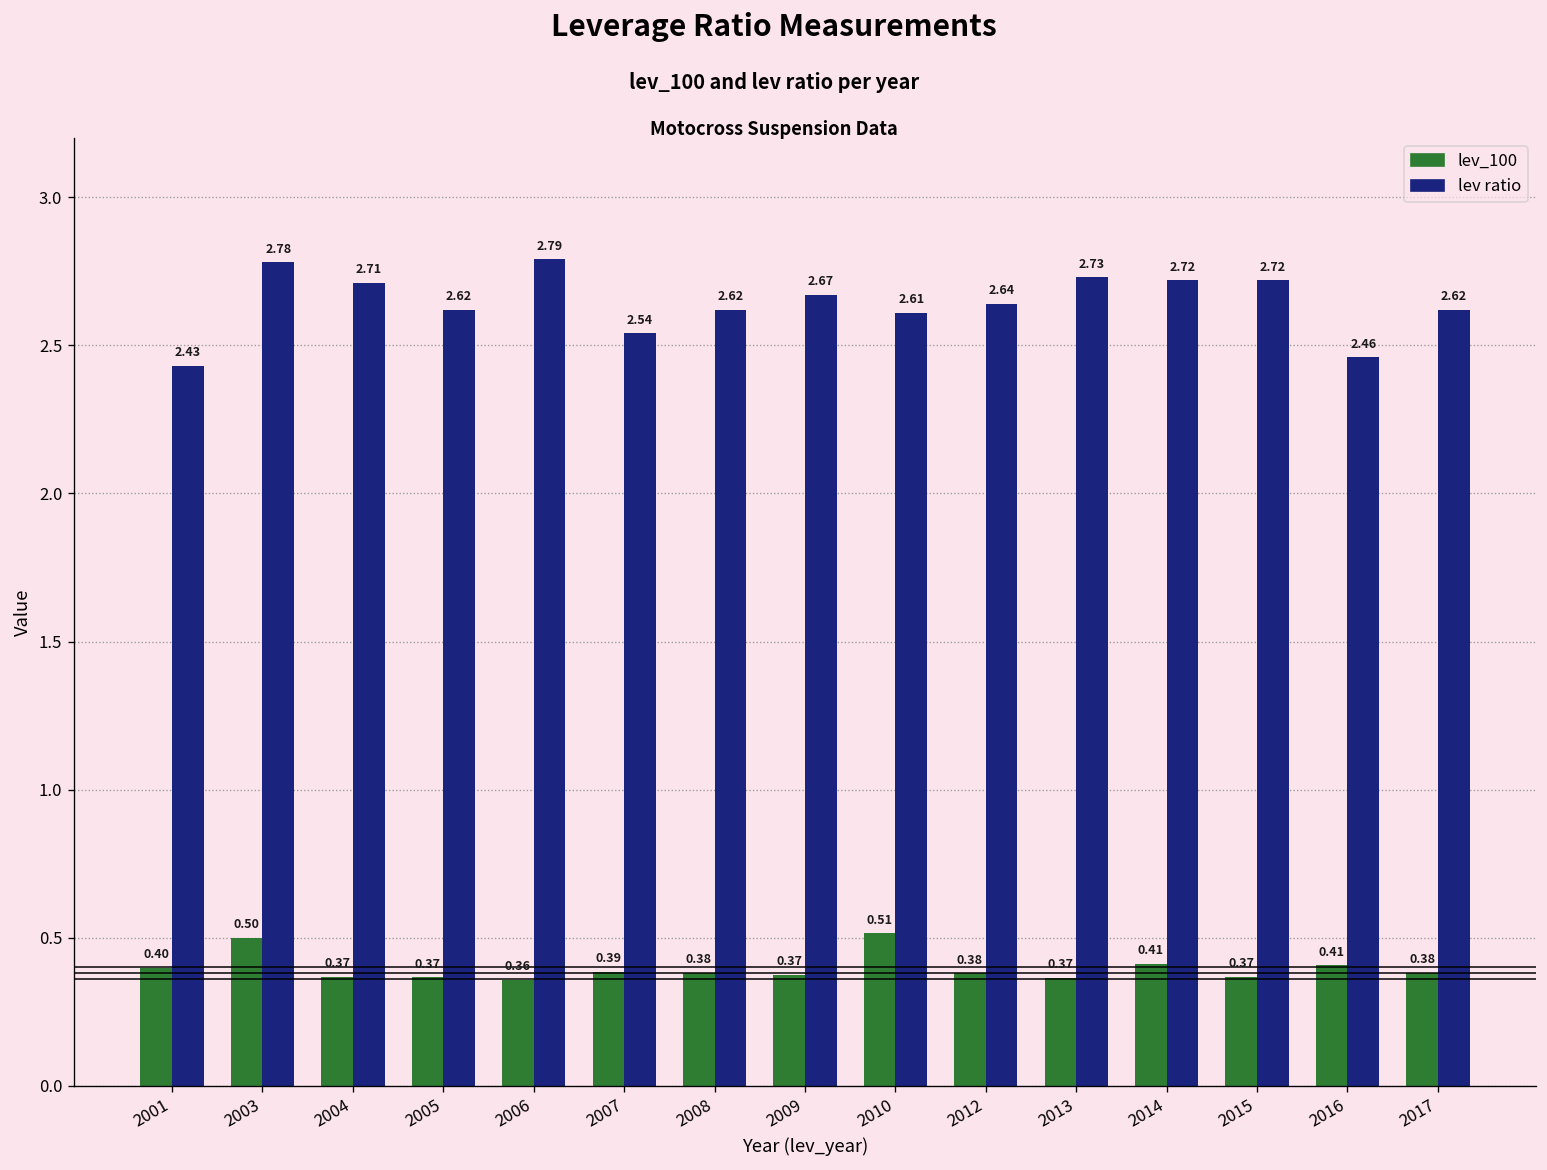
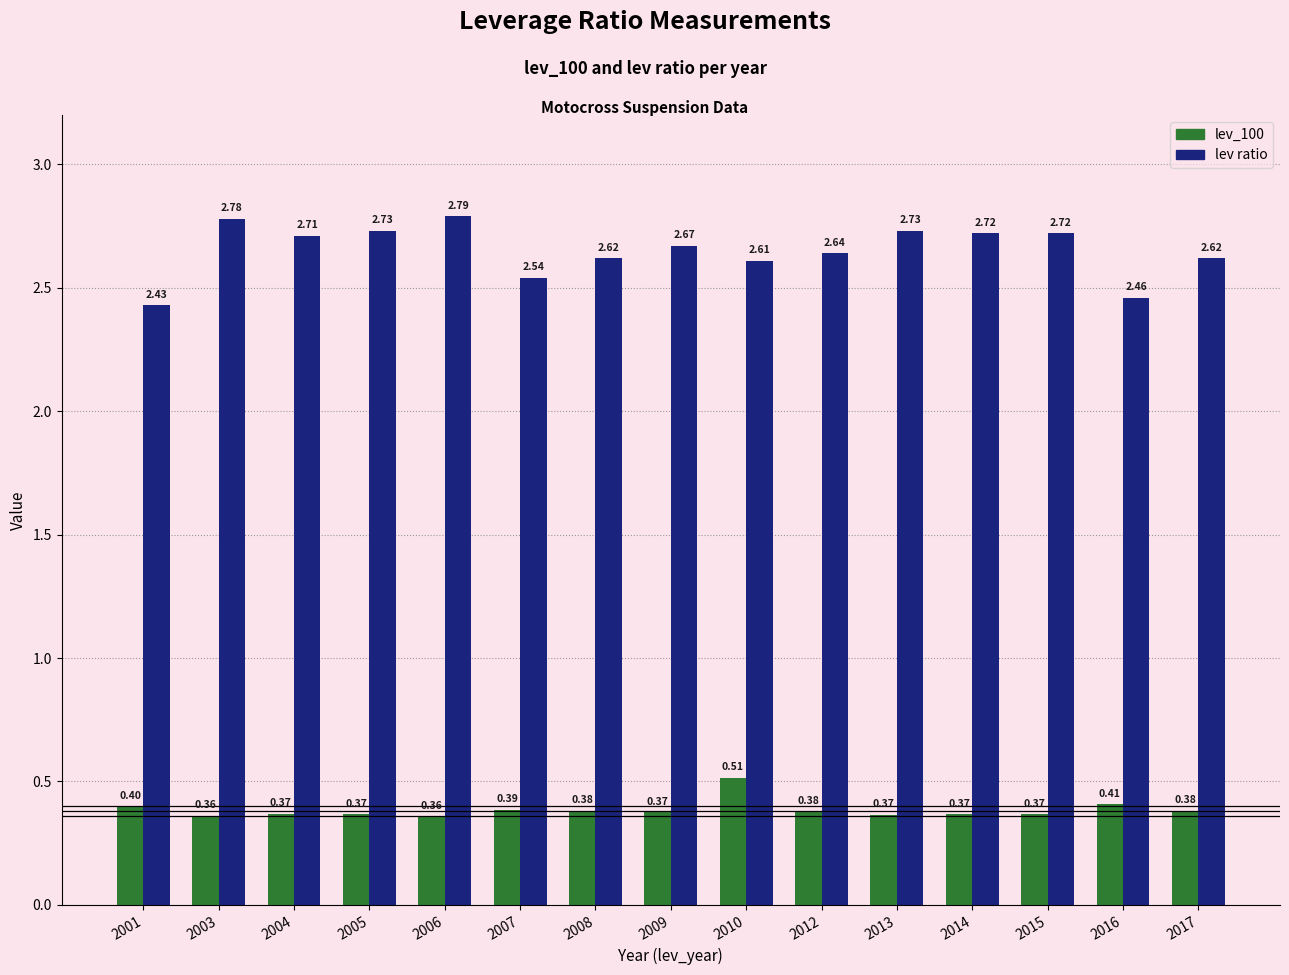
lev_100, 2003: 0.50 -> 0.36
lev ratio, 2005: 2.62 -> 2.73
lev_100, 2014: 0.41 -> 0.37
